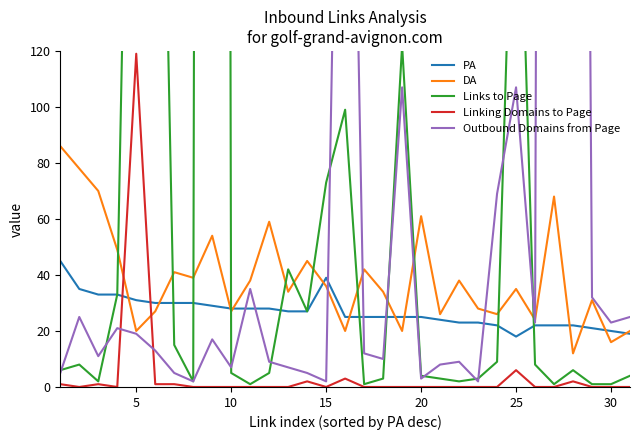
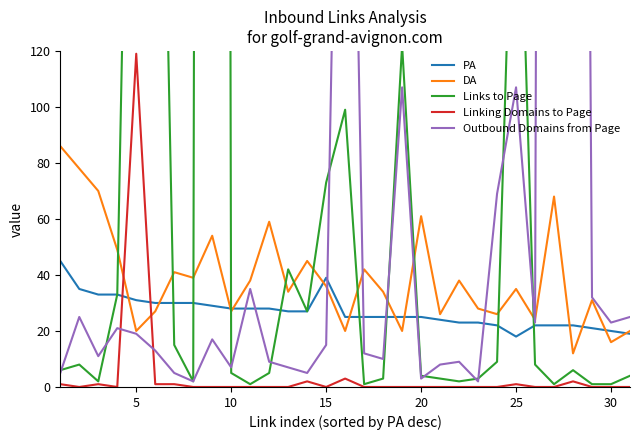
Outbound Domains from Page, 15: 2 -> 15
Linking Domains to Page, 25: 6 -> 1
